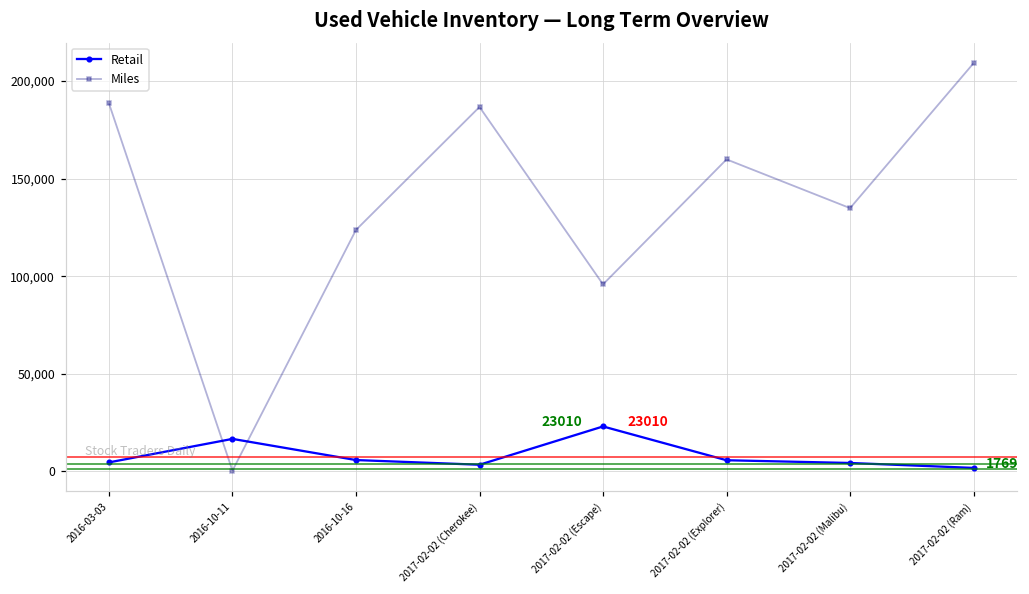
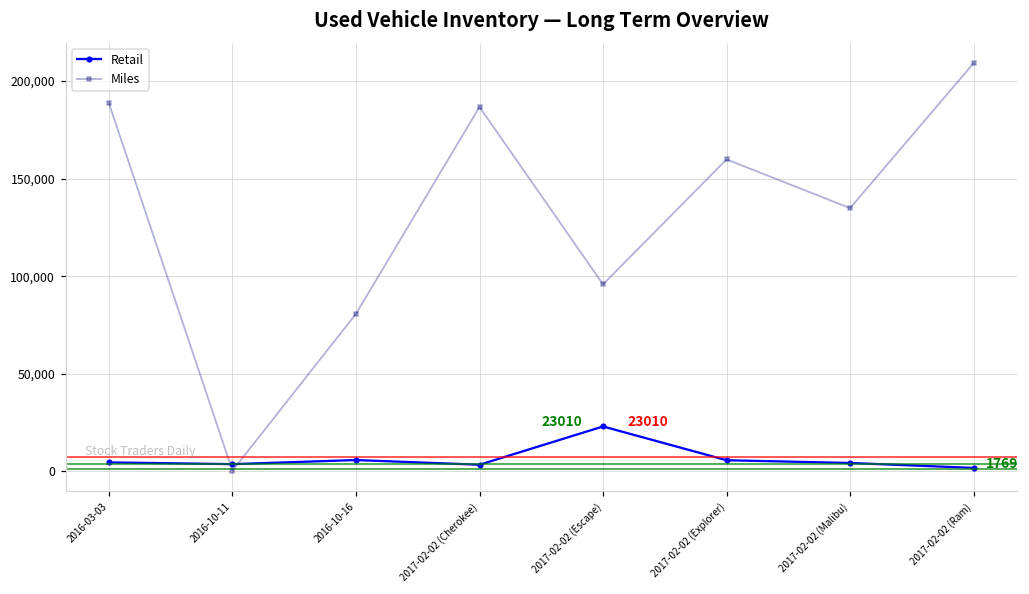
Retail, 2016-10-11: 17,000 -> 4,000
Miles, 2016-10-16: 124,000 -> 81,000
